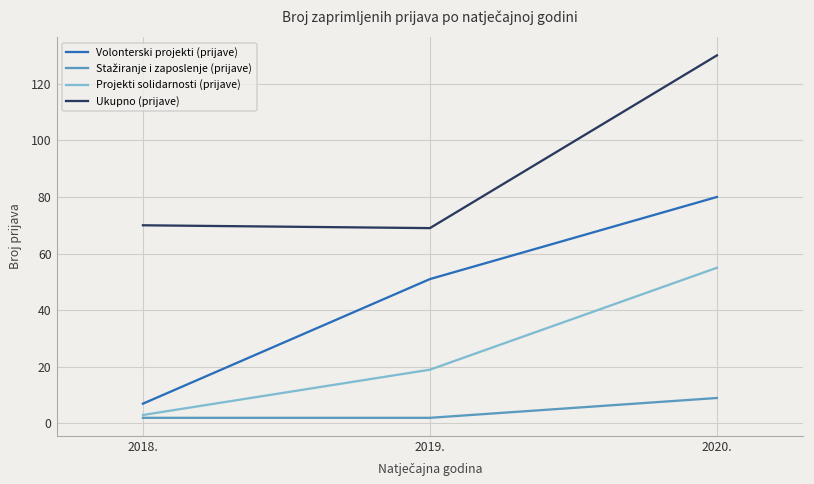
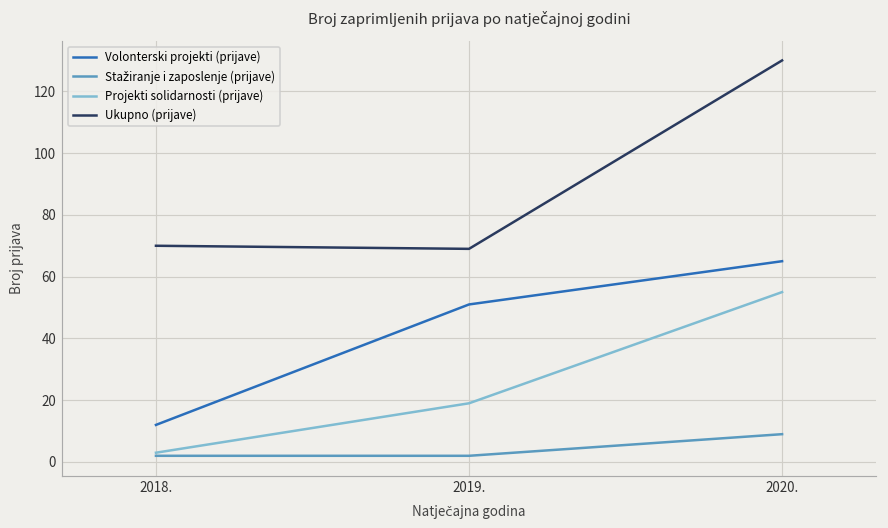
Volonterski projekti (prijave), 2018.: 7 -> 12
Volonterski projekti (prijave), 2020.: 80 -> 65
